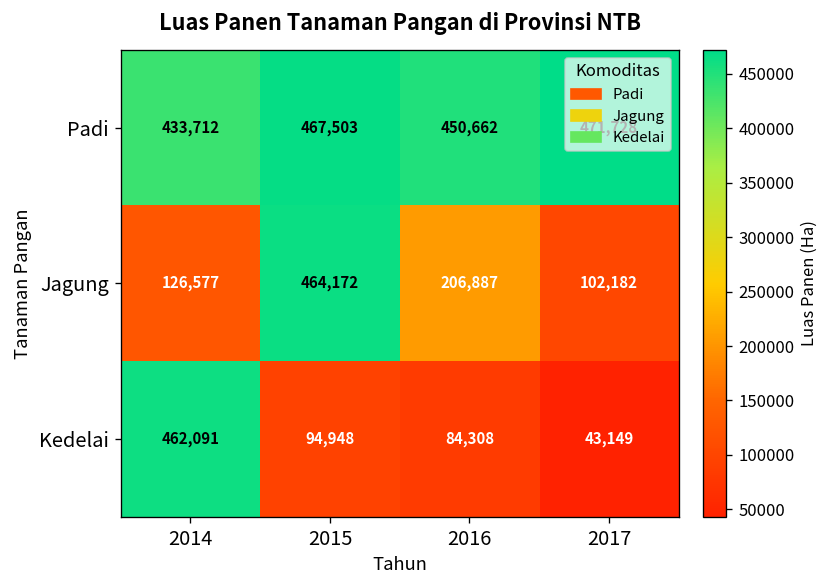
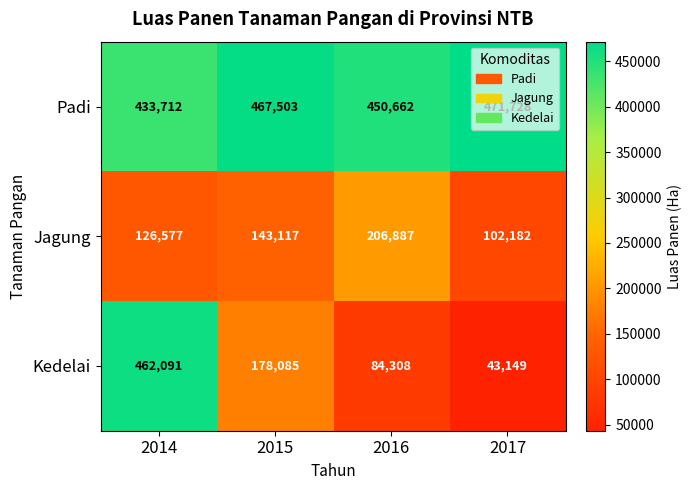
Jagung, 2015: 464,172 -> 143,117
Kedelai, 2015: 94,948 -> 178,085
